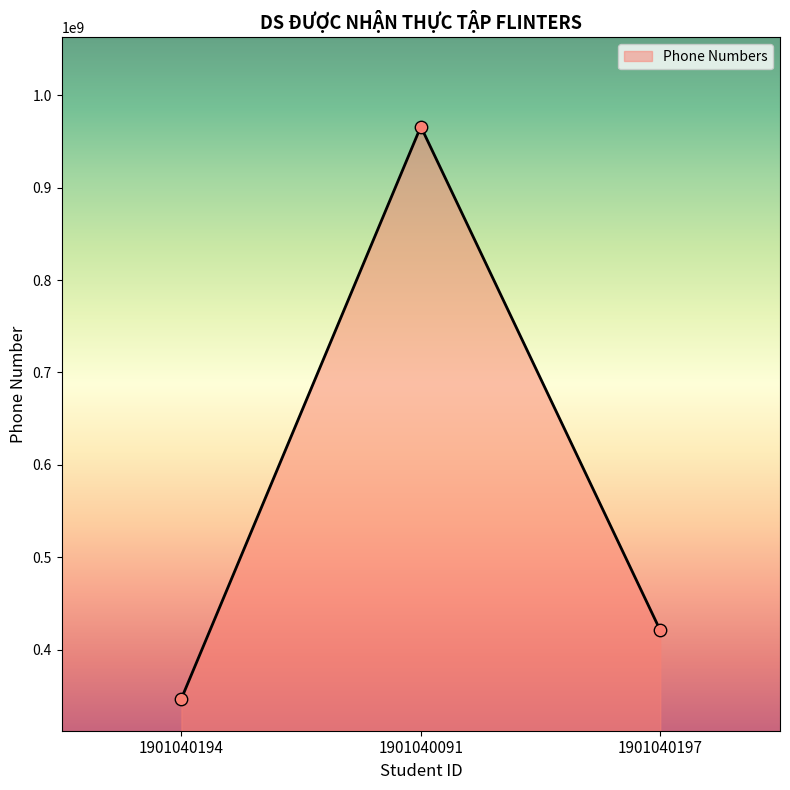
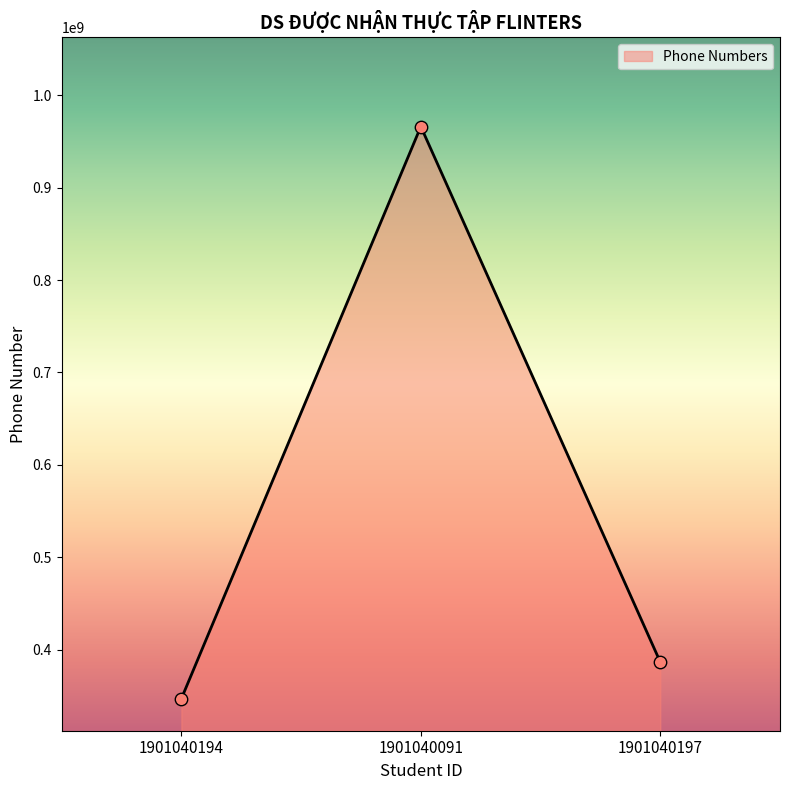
1901040197: 420000000 -> 390000000
